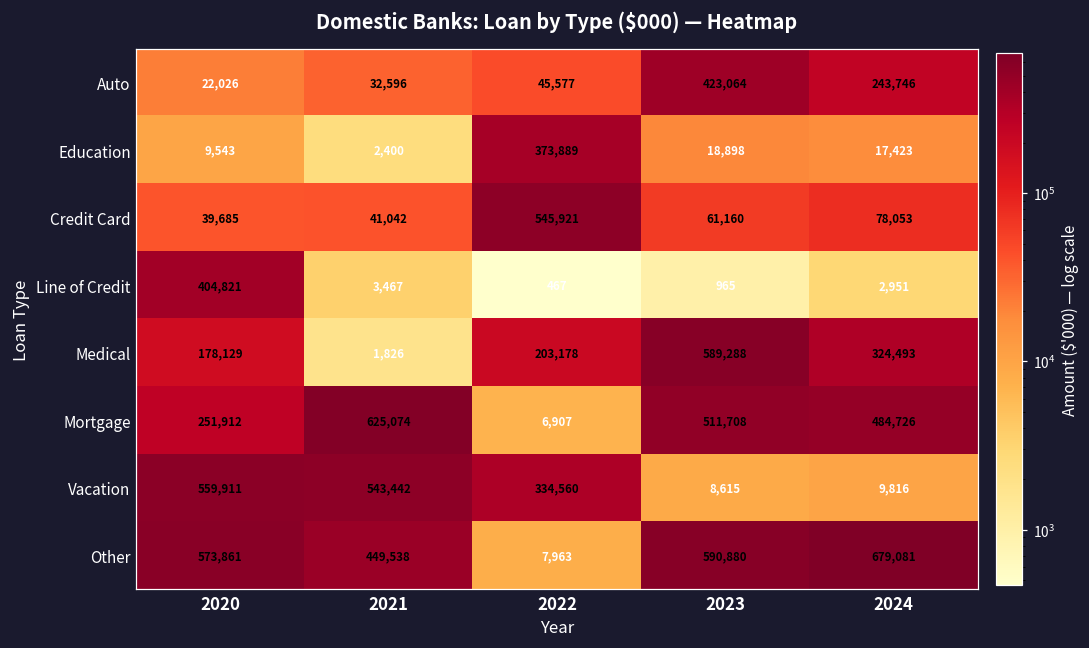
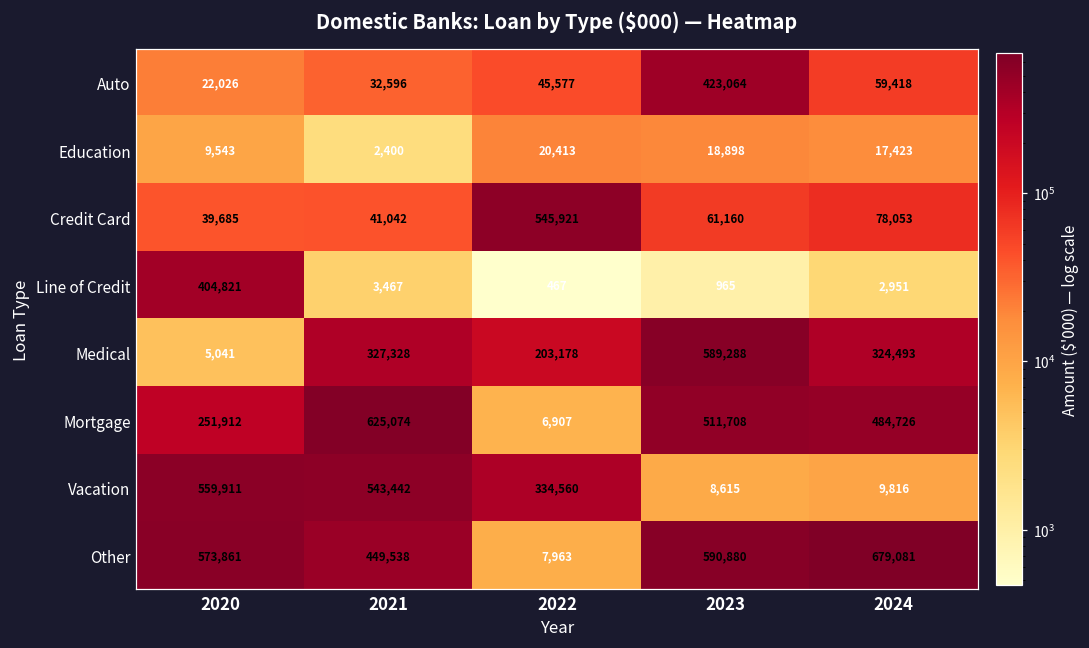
Auto, 2024: 243,746 -> 59,418
Education, 2022: 373,889 -> 20,413
Medical, 2020: 178,129 -> 5,041
Medical, 2021: 1,826 -> 327,328
